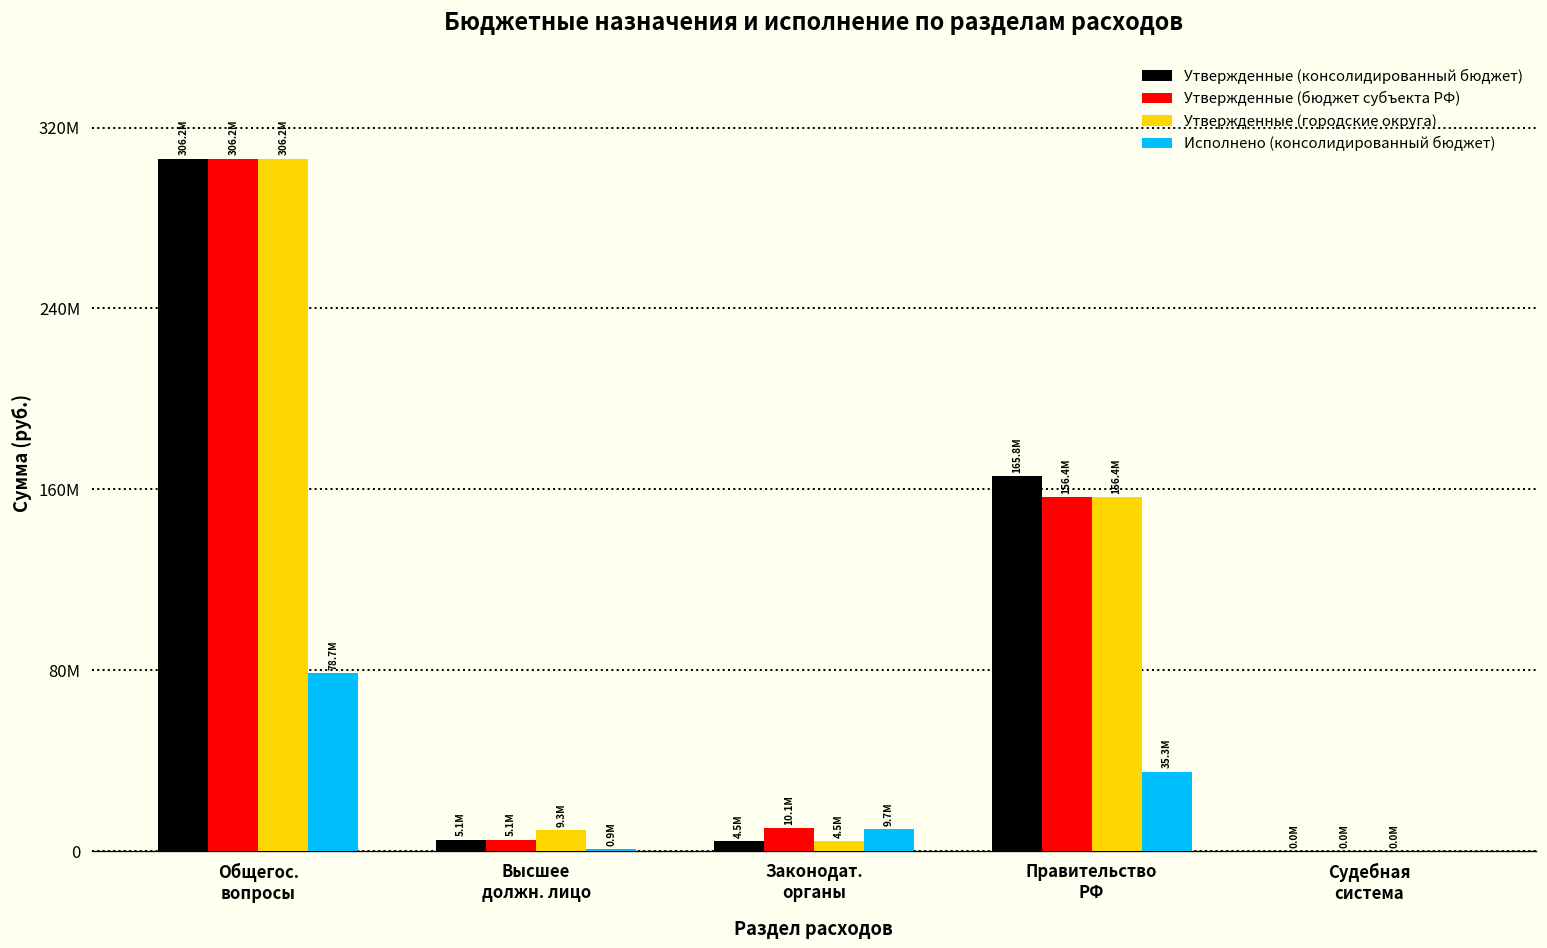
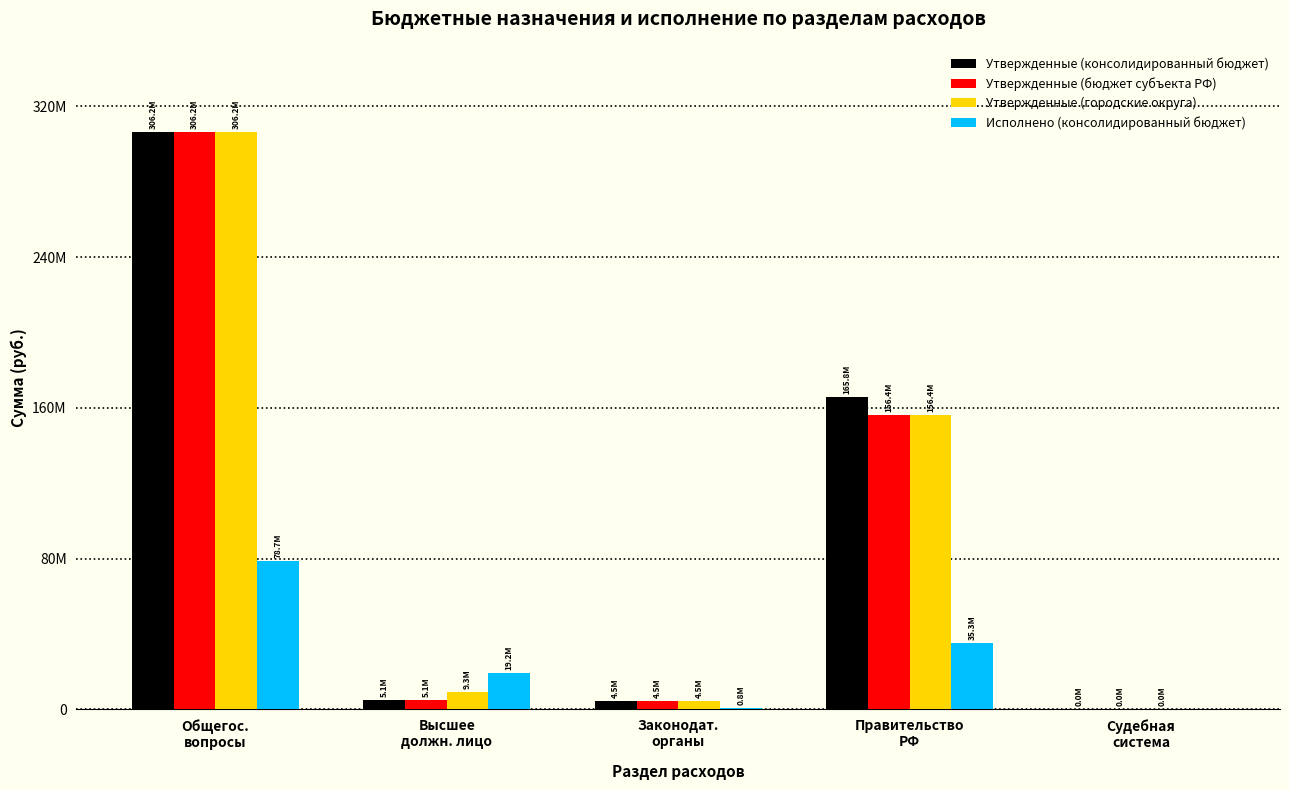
Исполнено (консолидированный бюджет), Высшее должн. лицо: 0.9M -> 19.2M
Утвержденные (бюджет субъекта РФ), Законодат. органы: 10.1M -> 4.5M
Исполнено (консолидированный бюджет), Законодат. органы: 9.7M -> 0.8M
